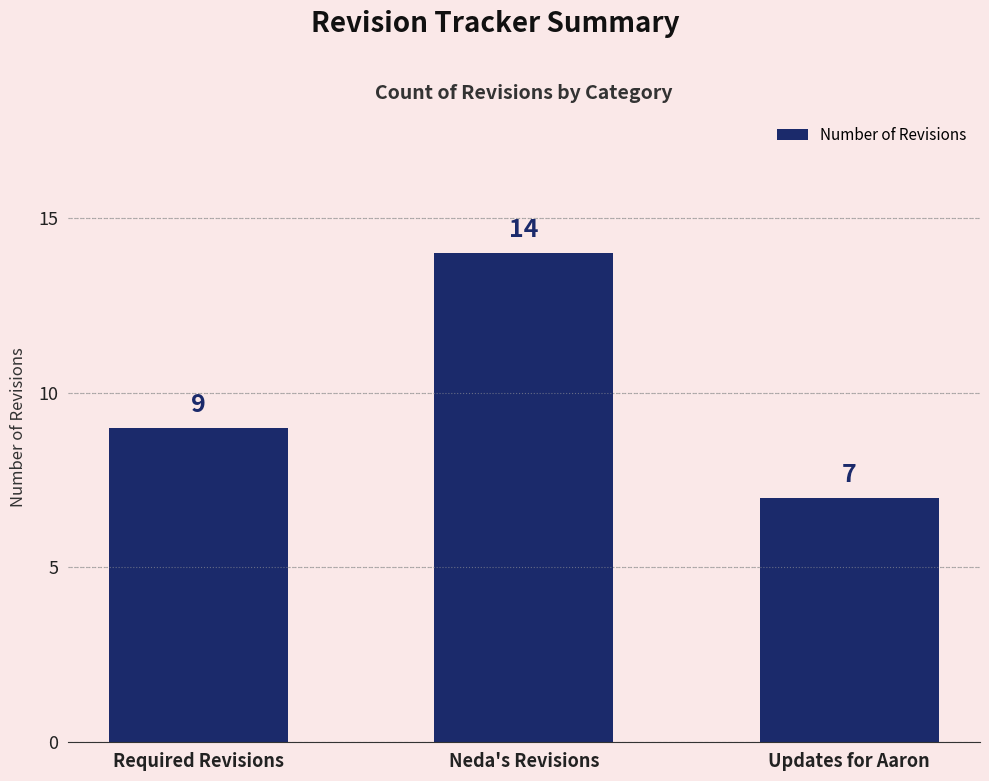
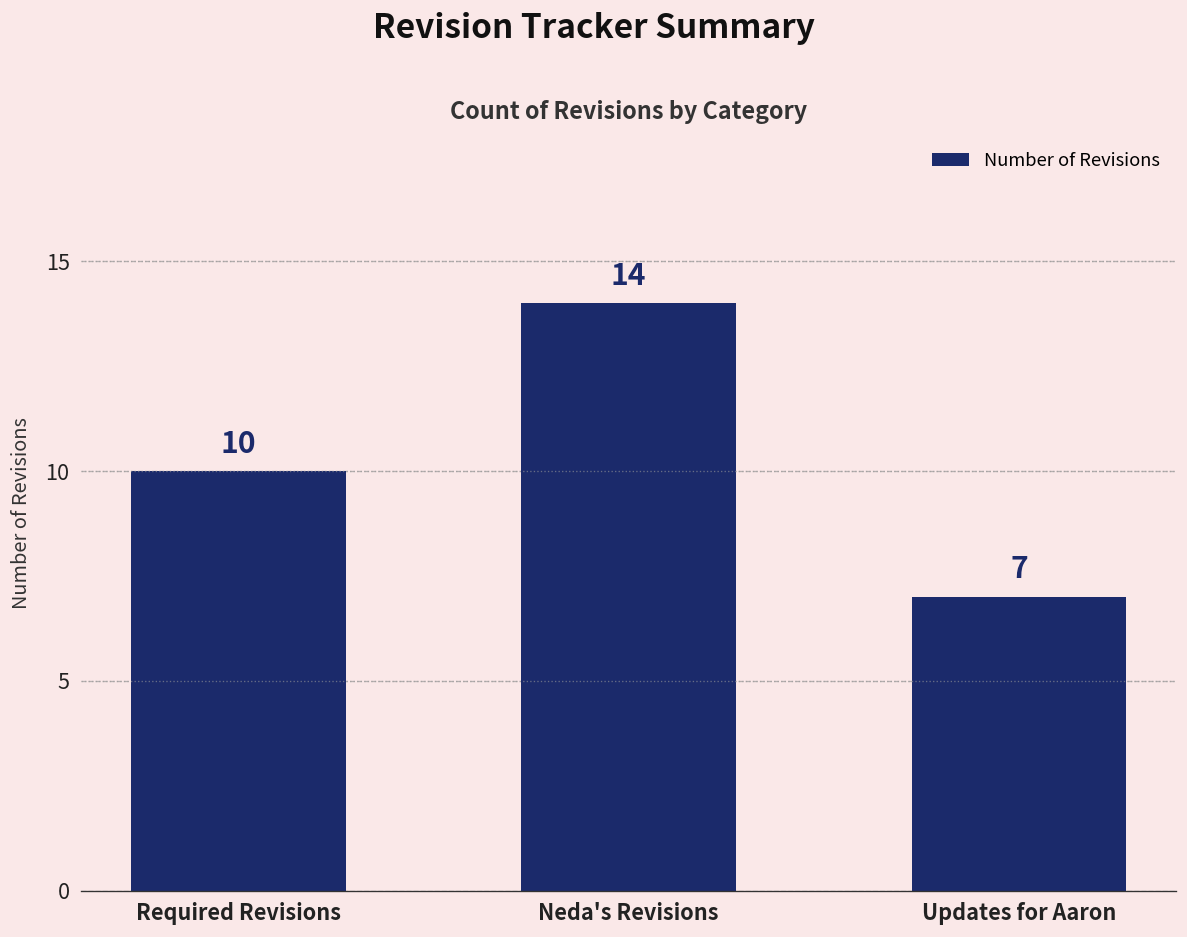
Required Revisions: 9 -> 10
